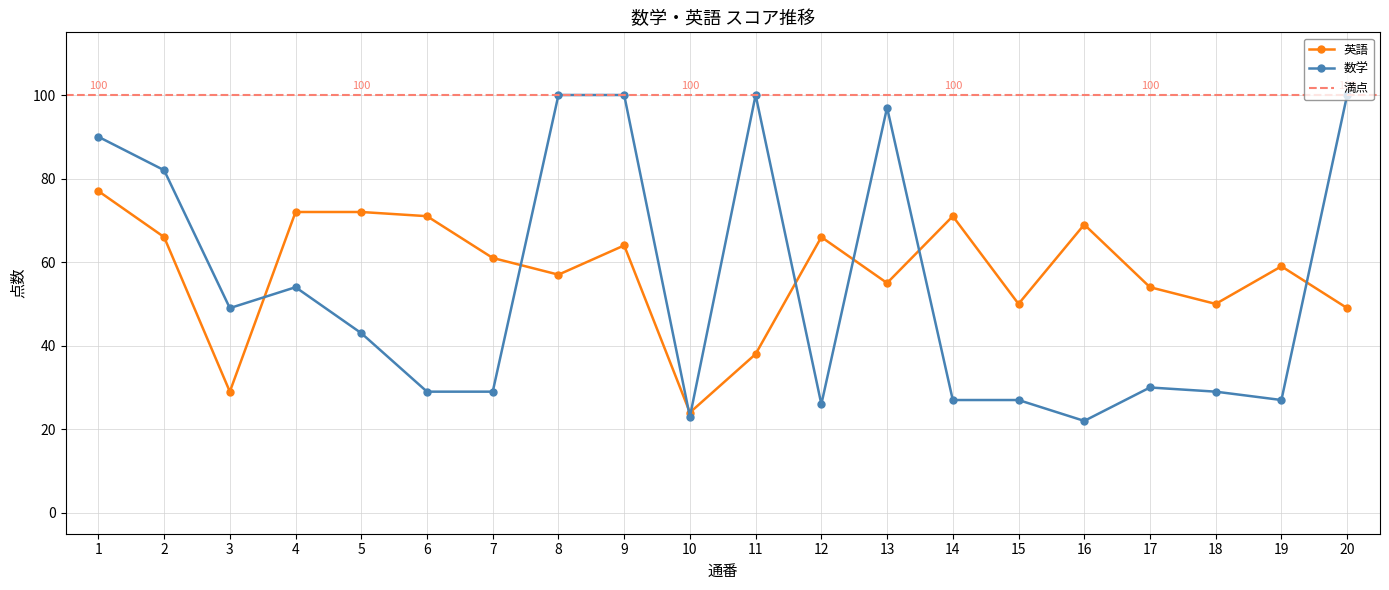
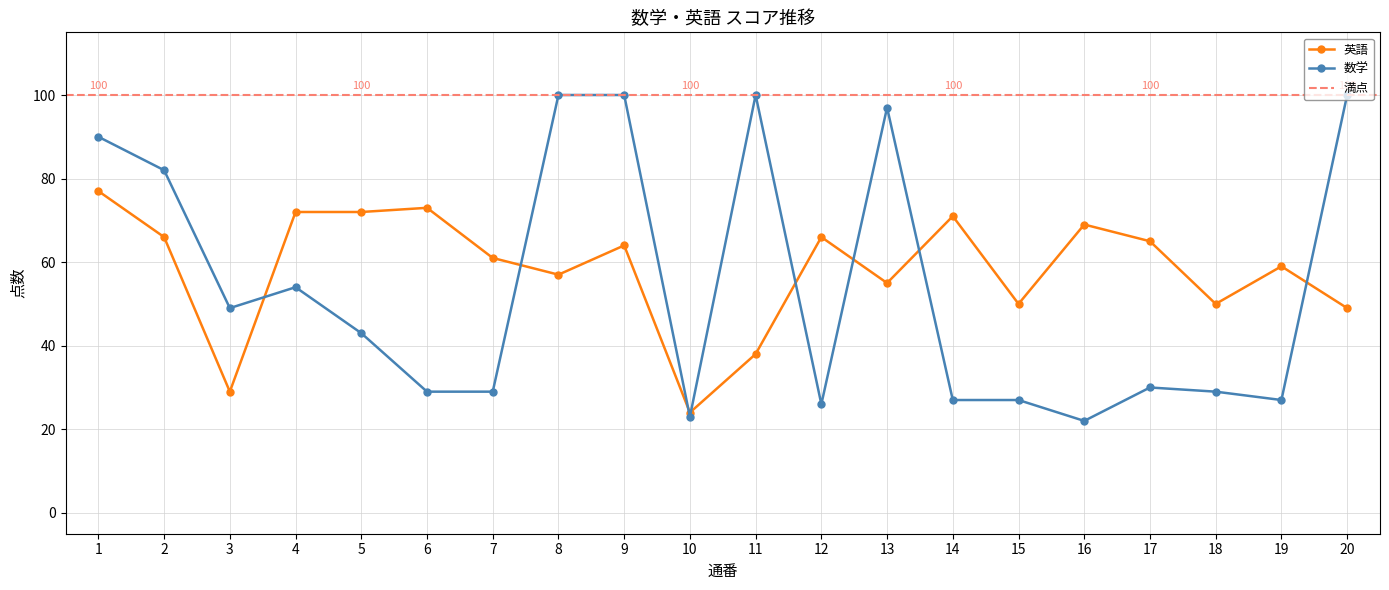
英語, 6: 71 -> 73
英語, 17: 54 -> 65
